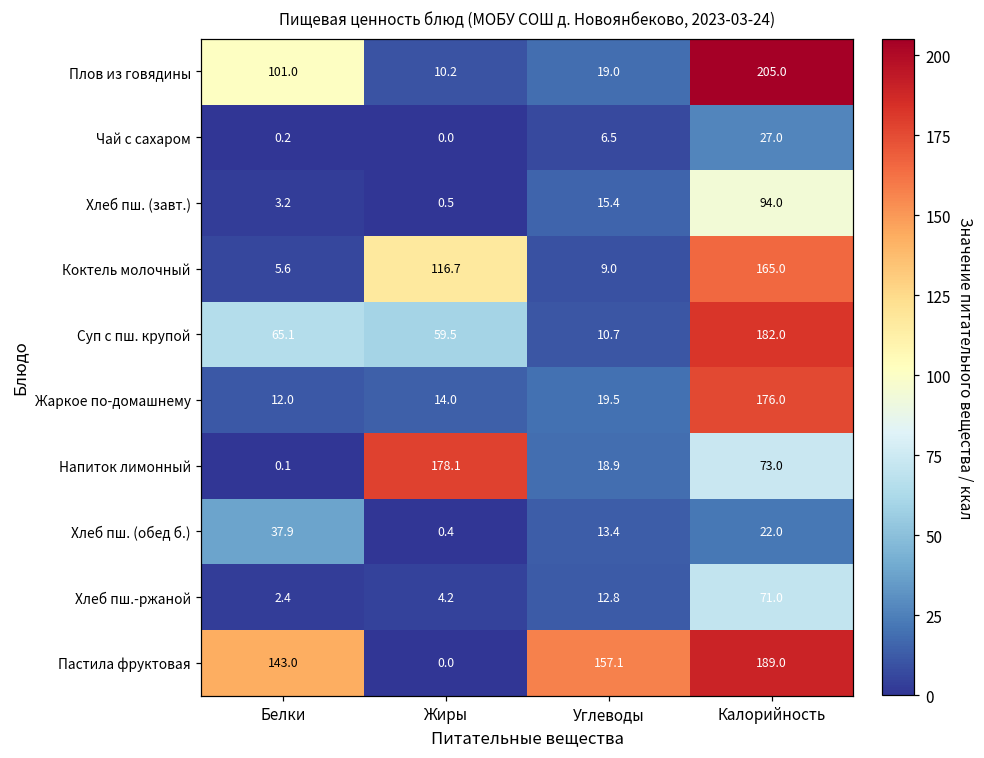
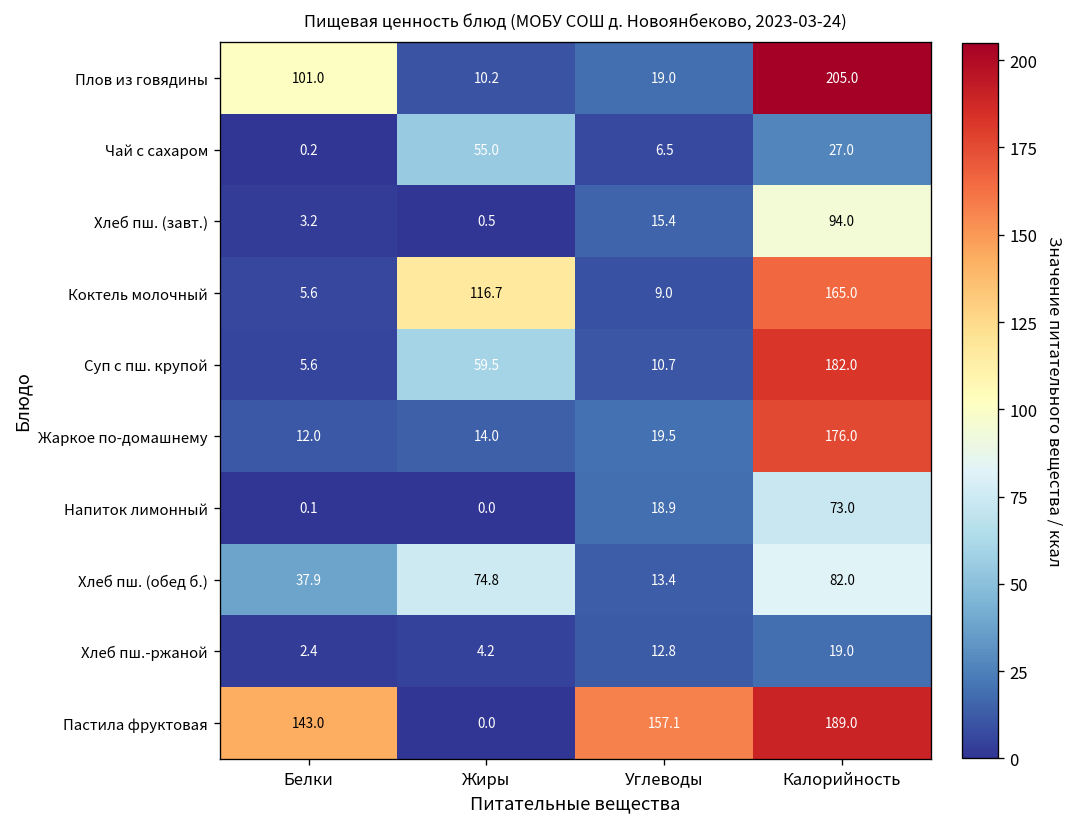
Чай с сахаром, Жиры: 0.0 -> 55.0
Суп с пш. крупой, Белки: 65.1 -> 5.6
Напиток лимонный, Жиры: 178.1 -> 0.0
Хлеб пш. (обед б.), Жиры: 0.4 -> 74.8
Хлеб пш. (обед б.), Калорийность: 22.0 -> 82.0
Хлеб пш.-ржаной, Калорийность: 71.0 -> 19.0
